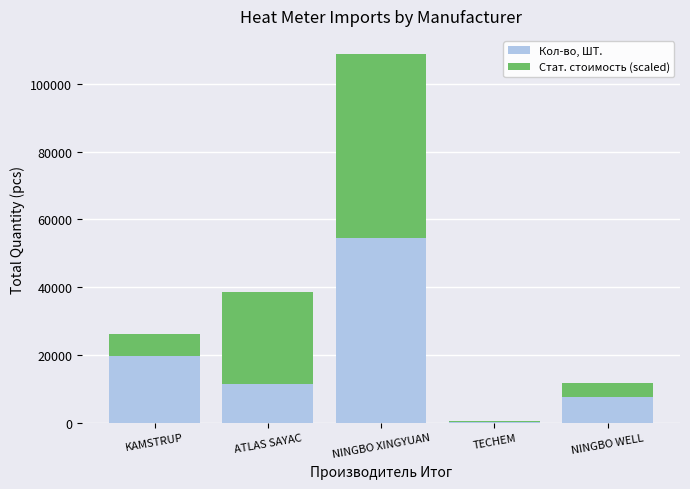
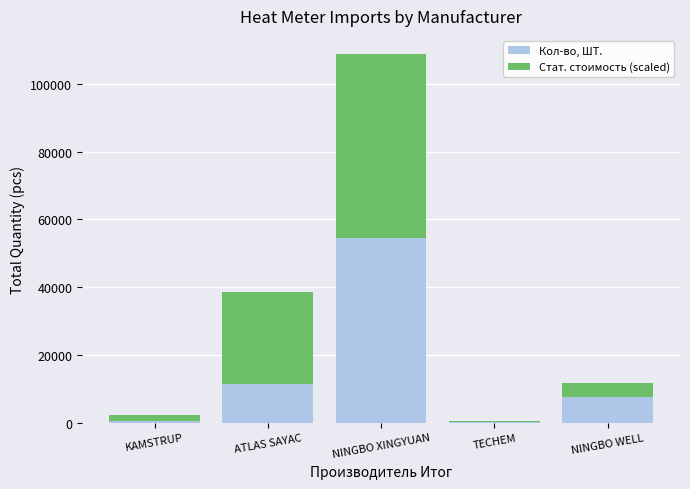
Кол-во, ШТ., KAMSTRUP: 20000 -> 0
Стат. стоимость (scaled), KAMSTRUP: 7000 -> 2000
